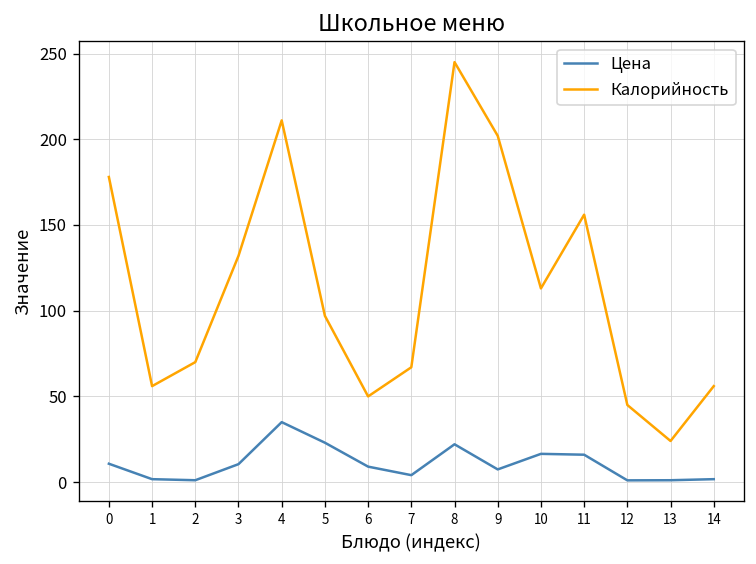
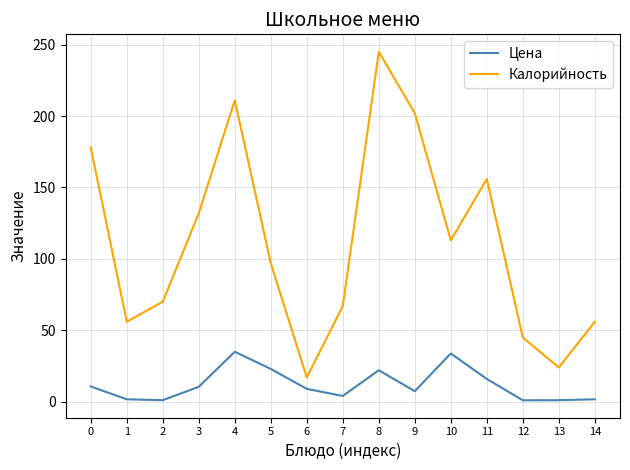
Калорийность, 6: 50 -> 17
Цена, 10: 17 -> 34
